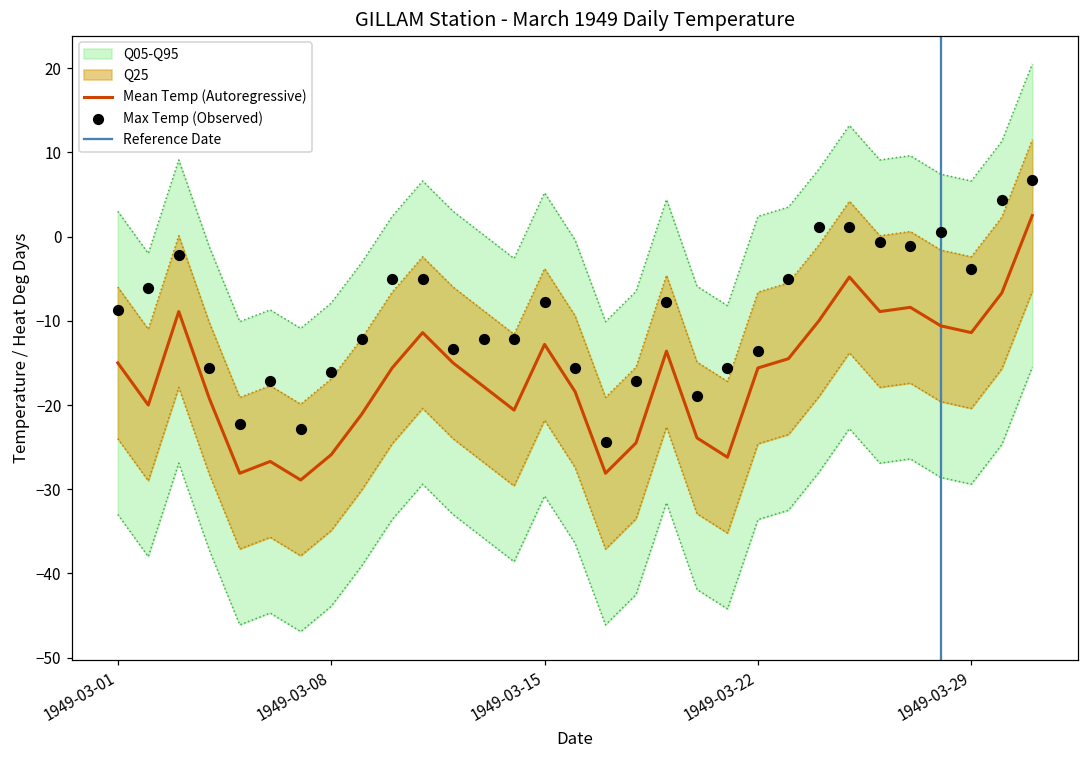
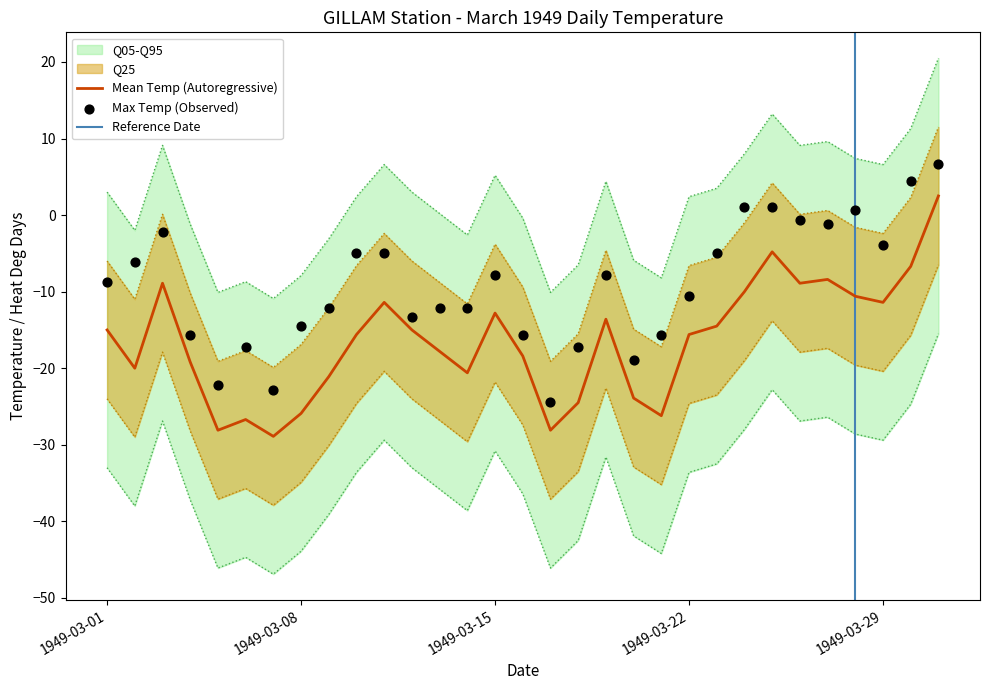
Max Temp (Observed), 1949-03-08: -16 -> -15
Max Temp (Observed), 1949-03-22: -14 -> -11
